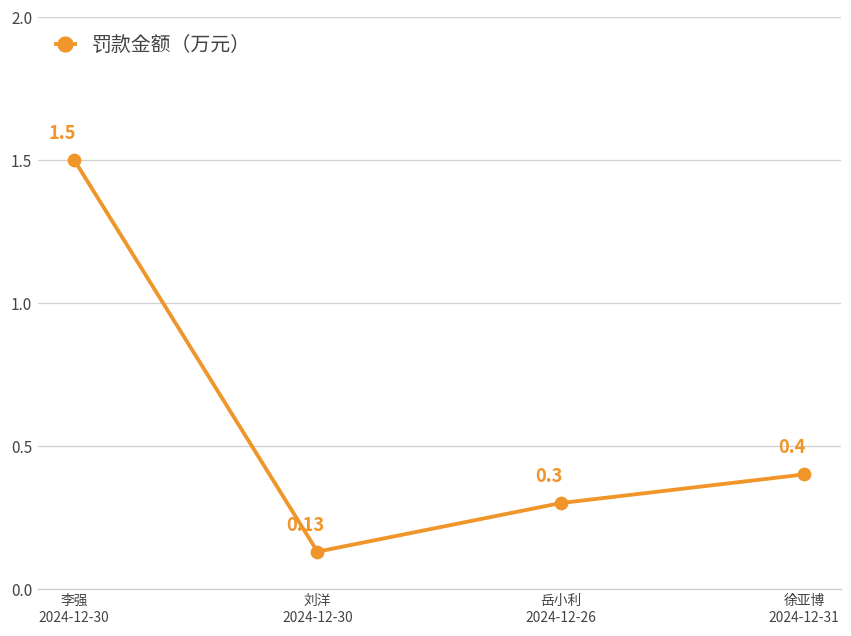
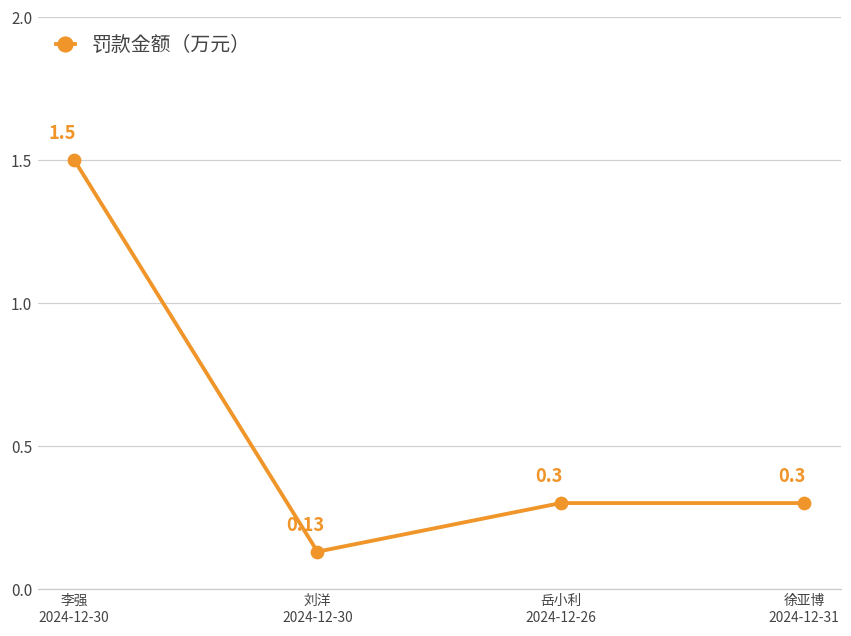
徐亚博 2024-12-31: 0.4 -> 0.3
